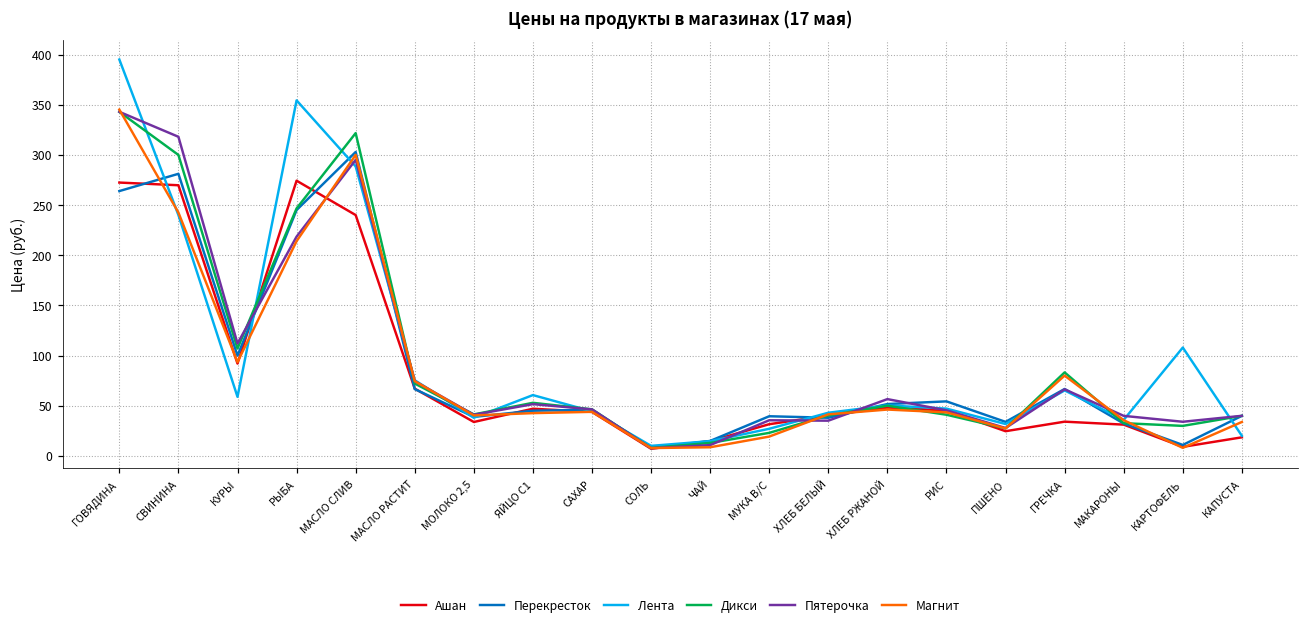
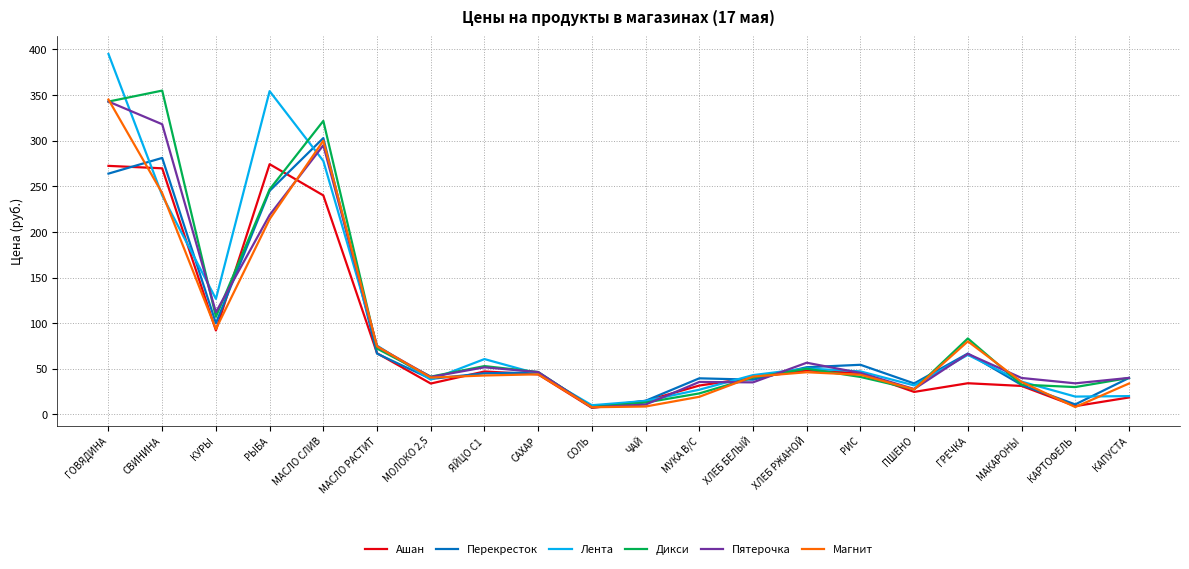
Дикси, СВИНИНА: 300 -> 350
Лента, КУРЫ: 60 -> 130
Лента, МАСЛО СЛИВ: 290 -> 280
Лента, КАРТОФЕЛЬ: 110 -> 20
